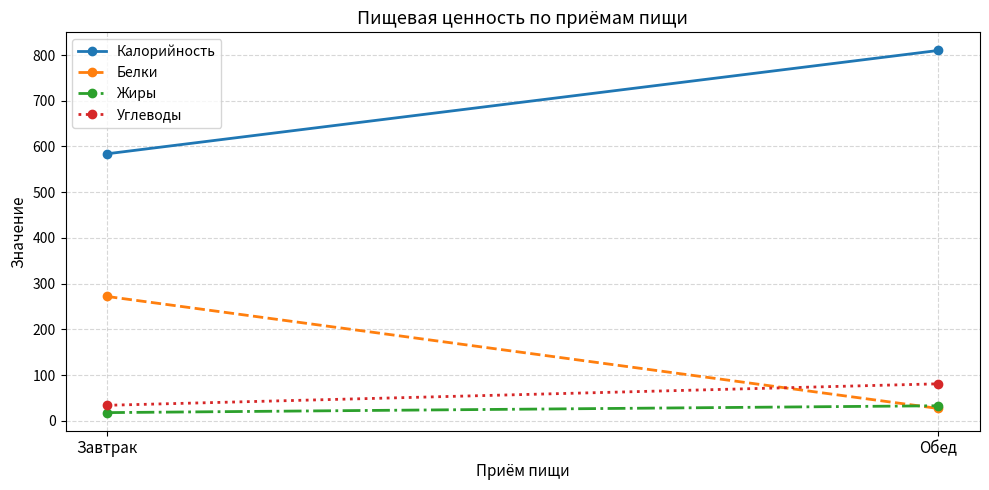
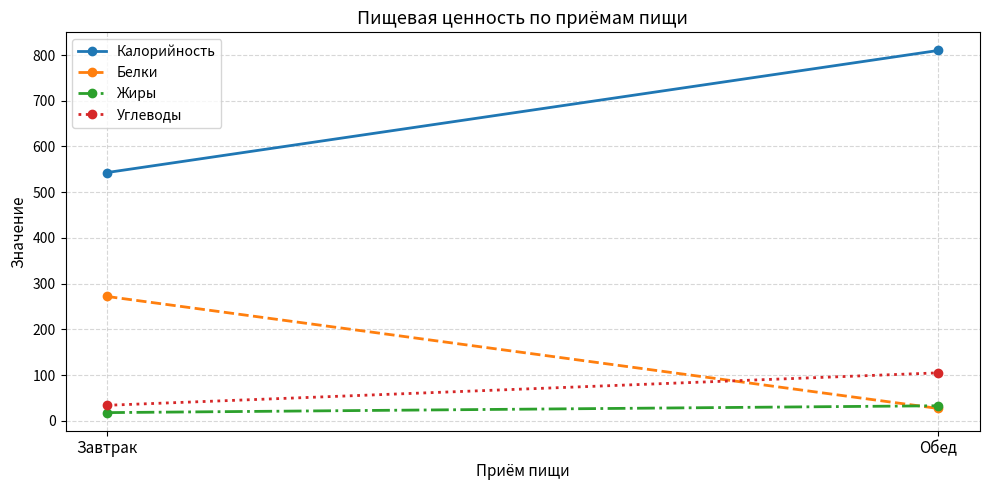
Калорийность, Завтрак: 580 -> 540
Углеводы, Обед: 80 -> 110
